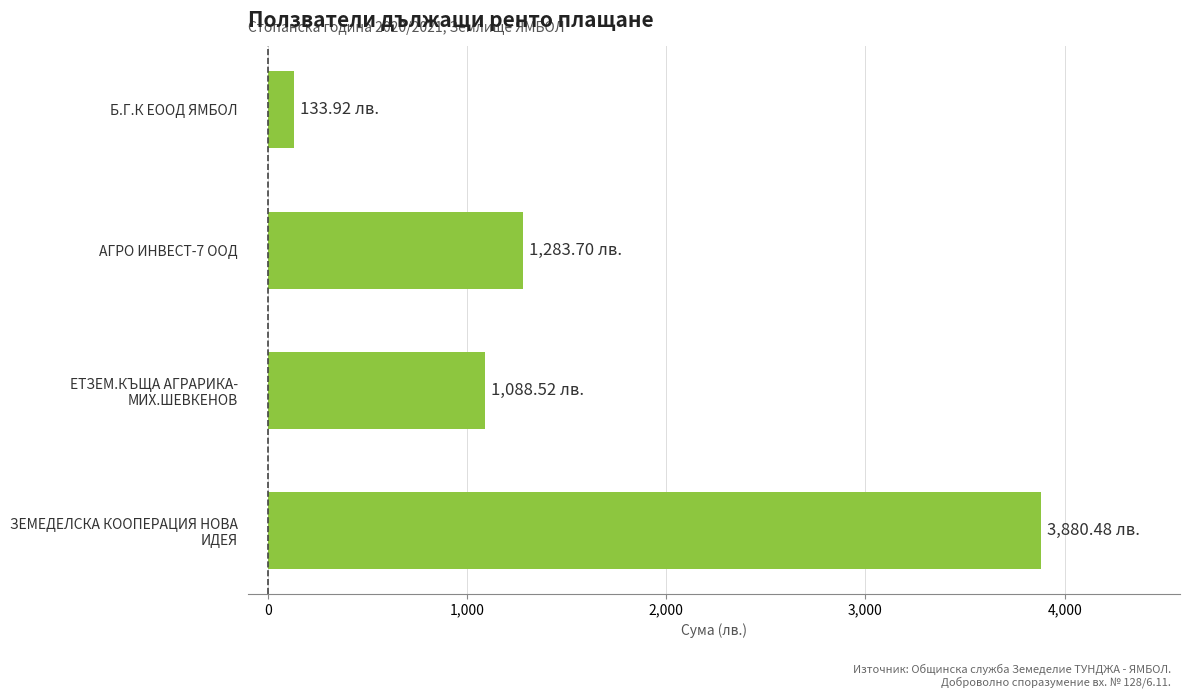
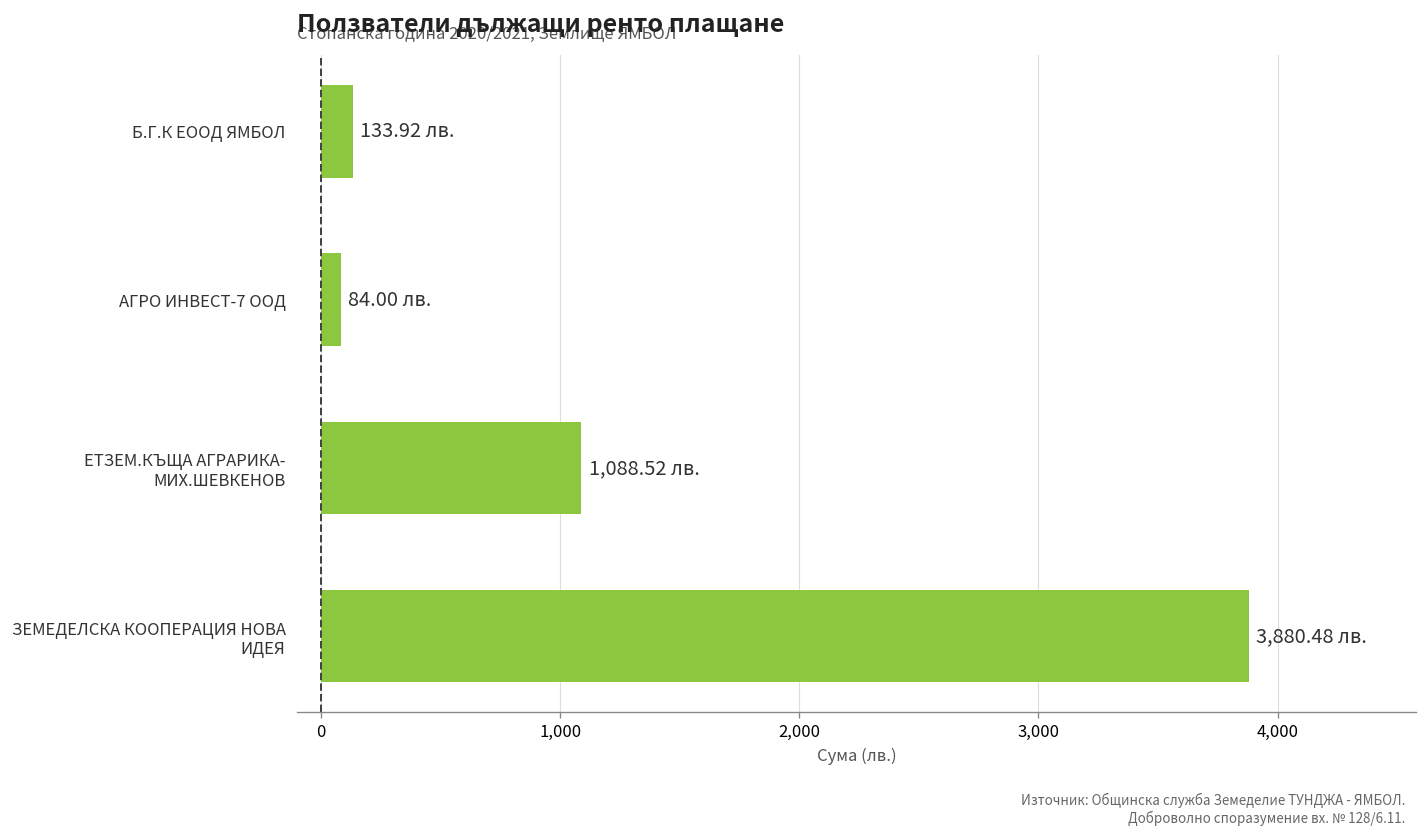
АГРО ИНВЕСТ-7 ООД: 1,283.70 -> 84.00
